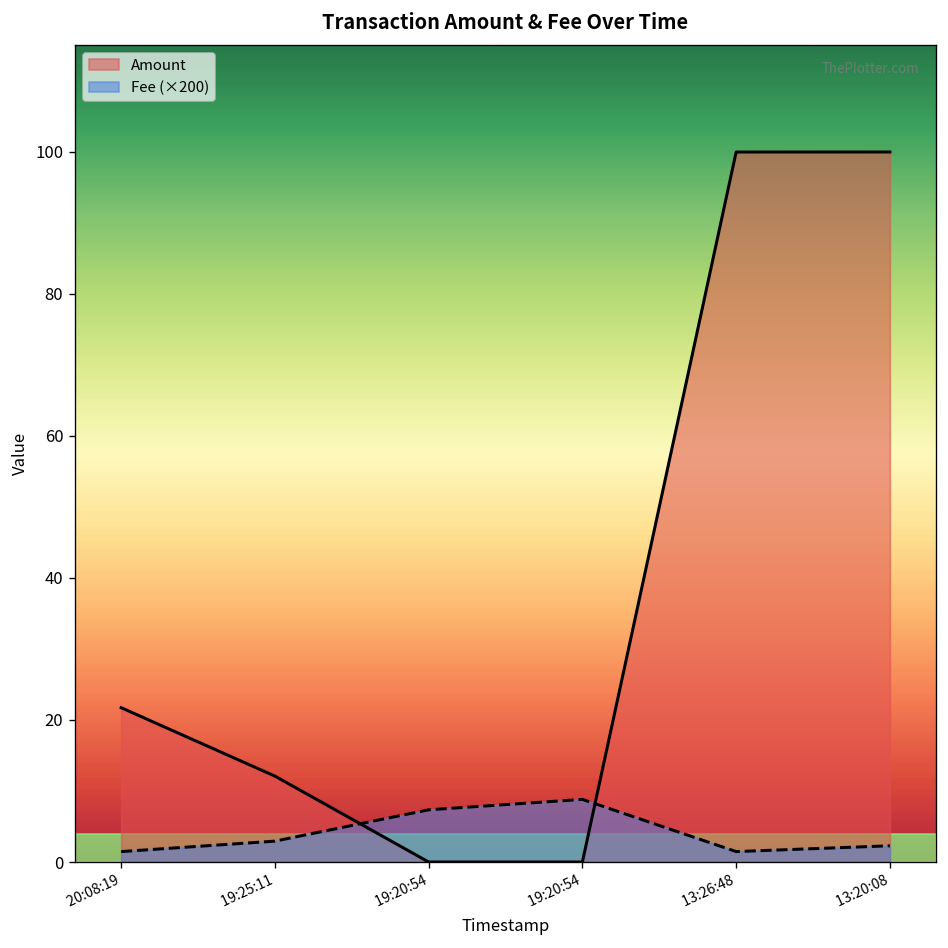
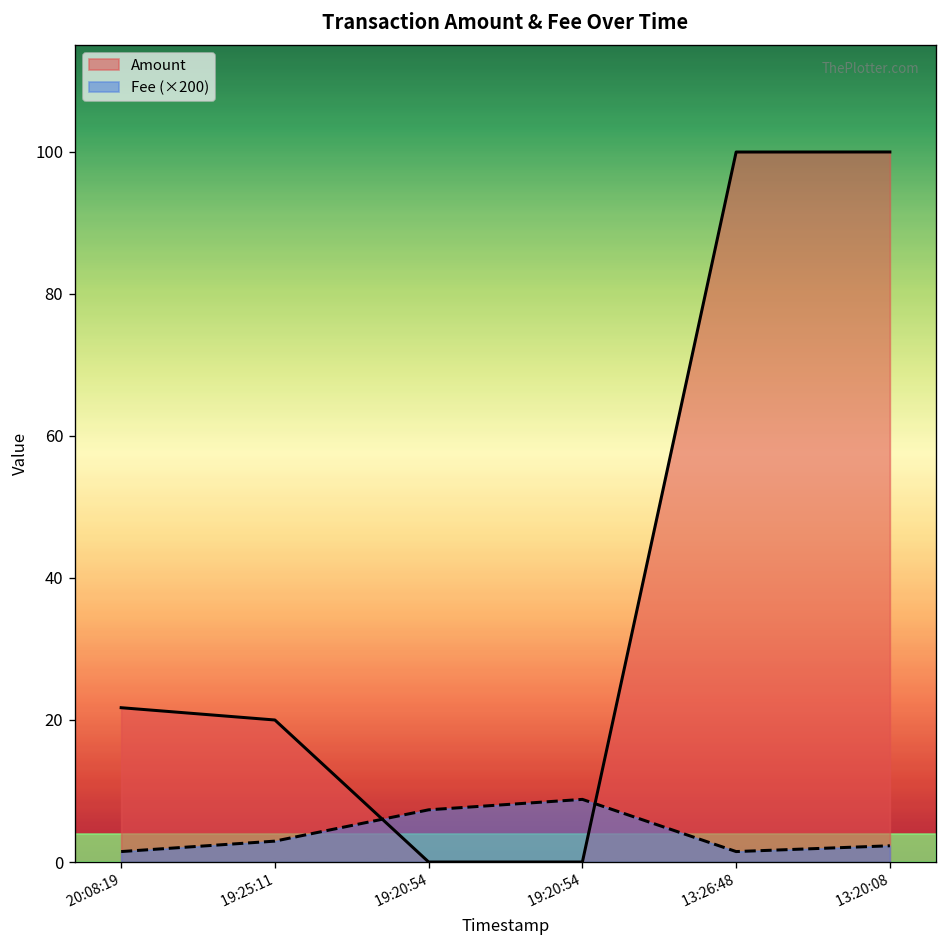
Amount, 19:25:11: 12 -> 20
